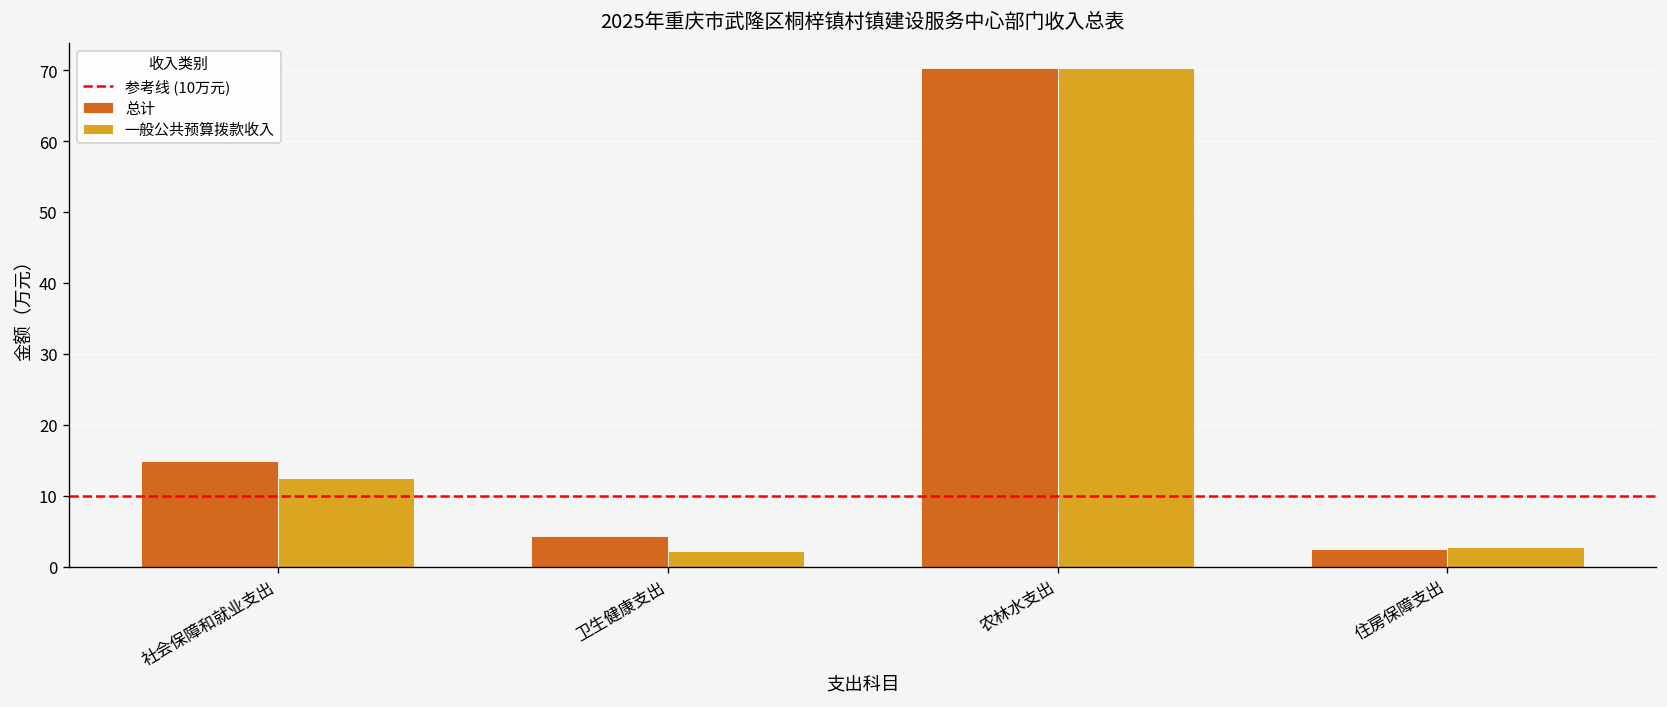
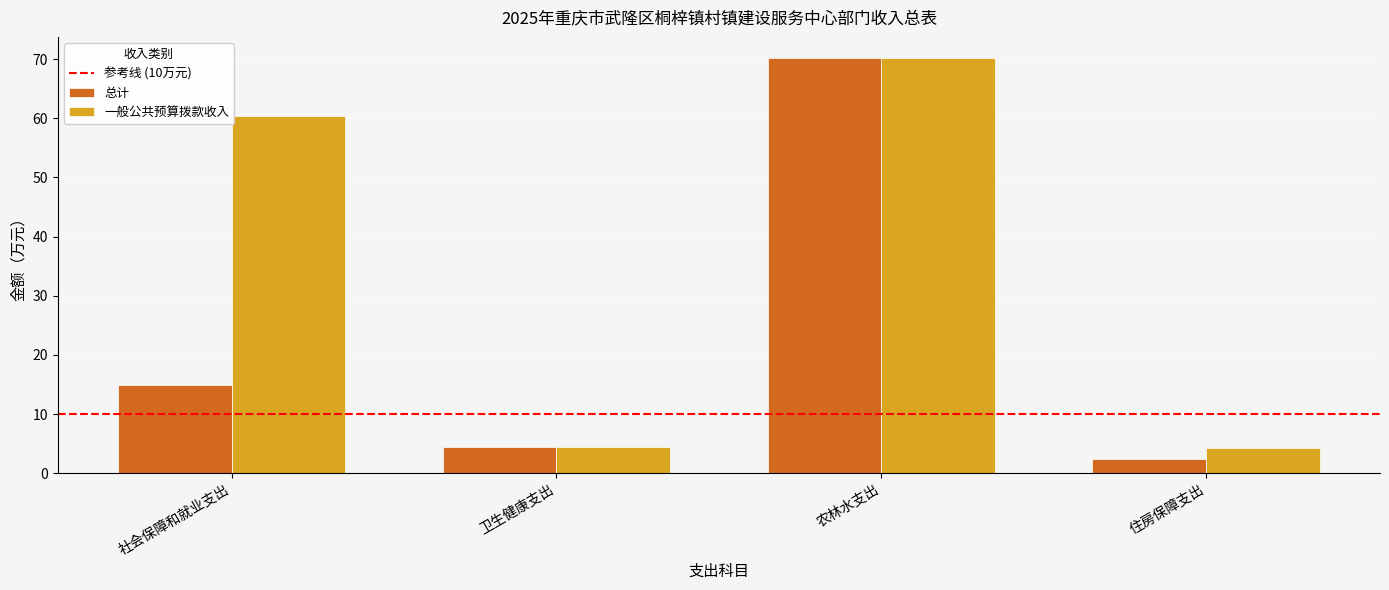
一般公共预算拨款收入, 社会保障和就业支出: 13 -> 60
一般公共预算拨款收入, 卫生健康支出: 2 -> 4
一般公共预算拨款收入, 住房保障支出: 3 -> 4
